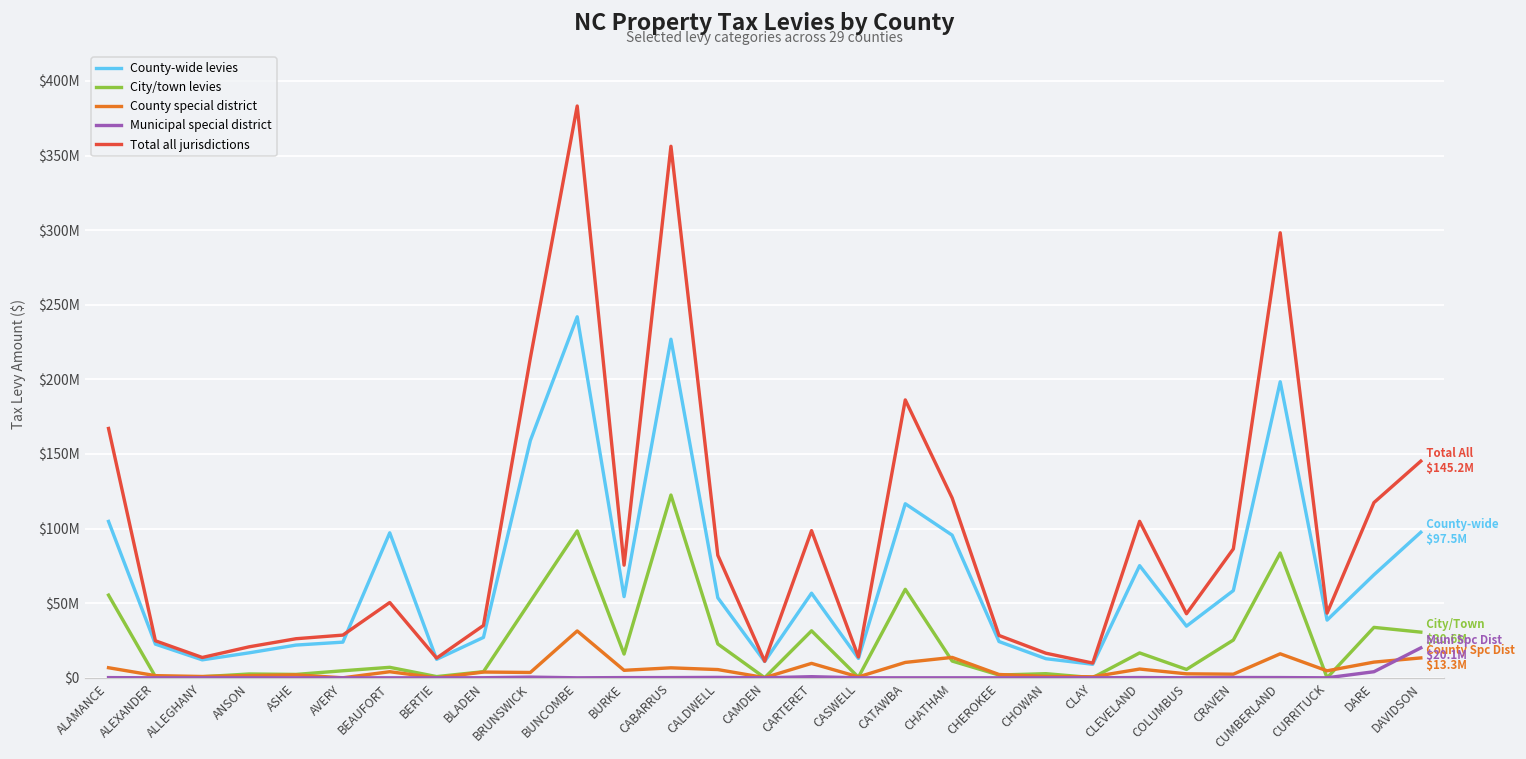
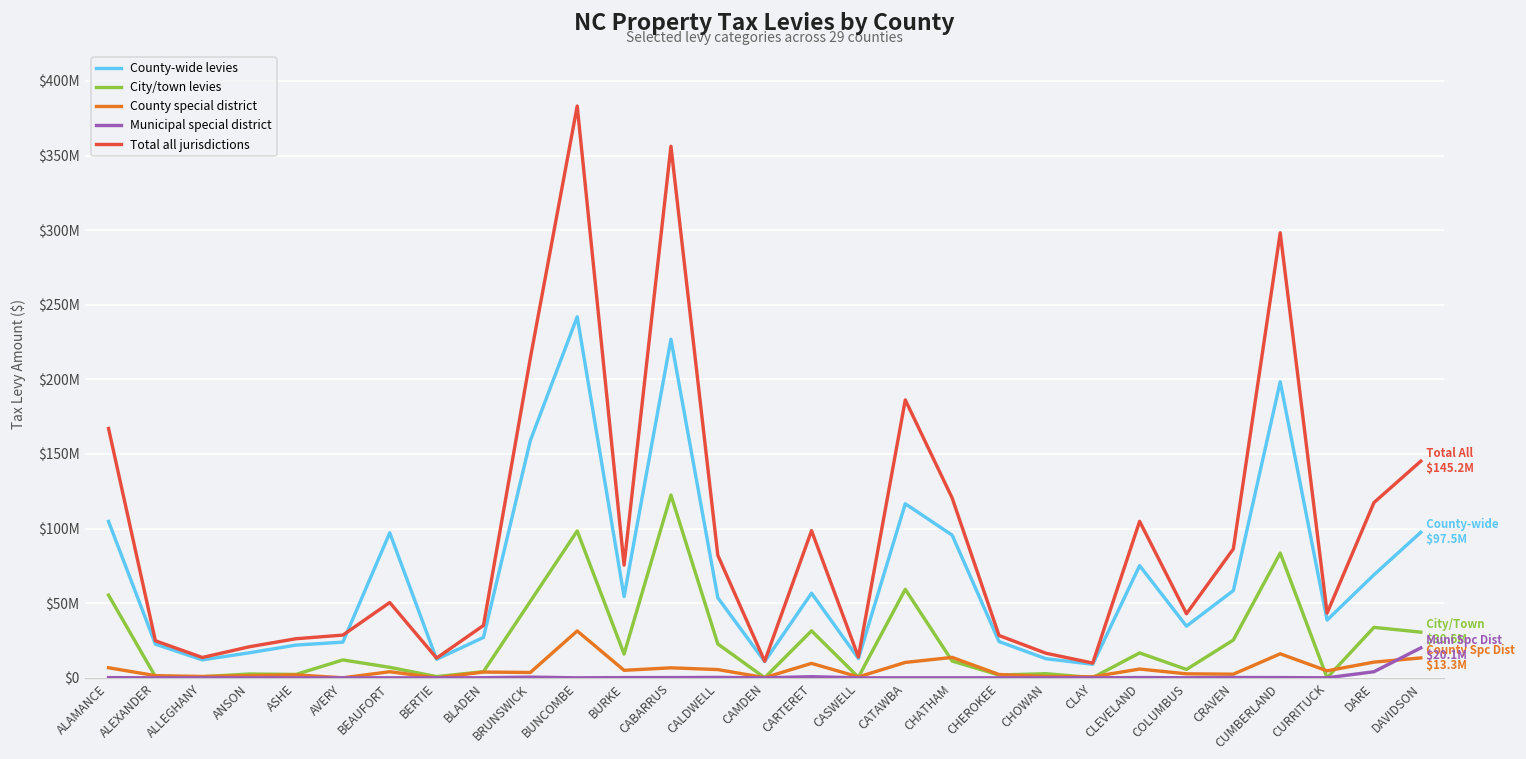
City/town levies, AVERY: $5000000 -> $12000000
